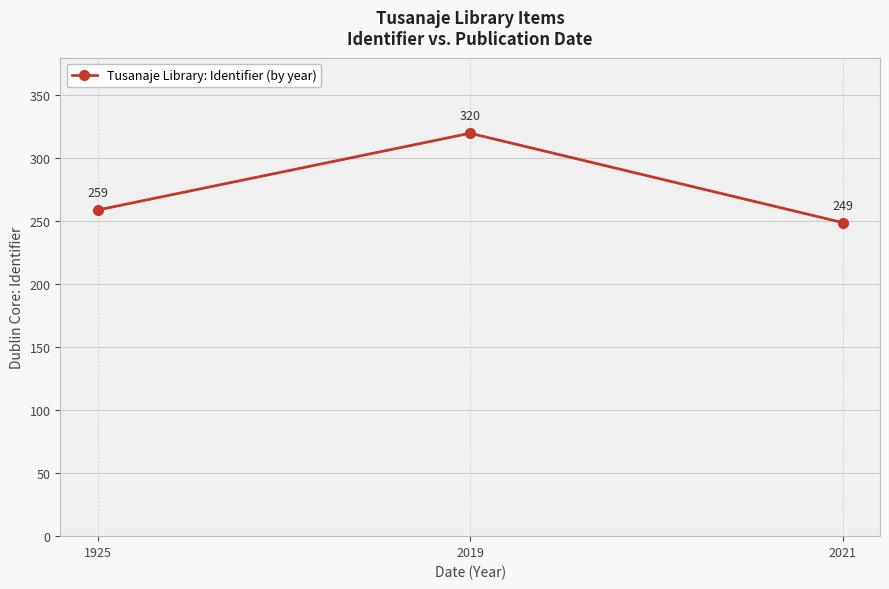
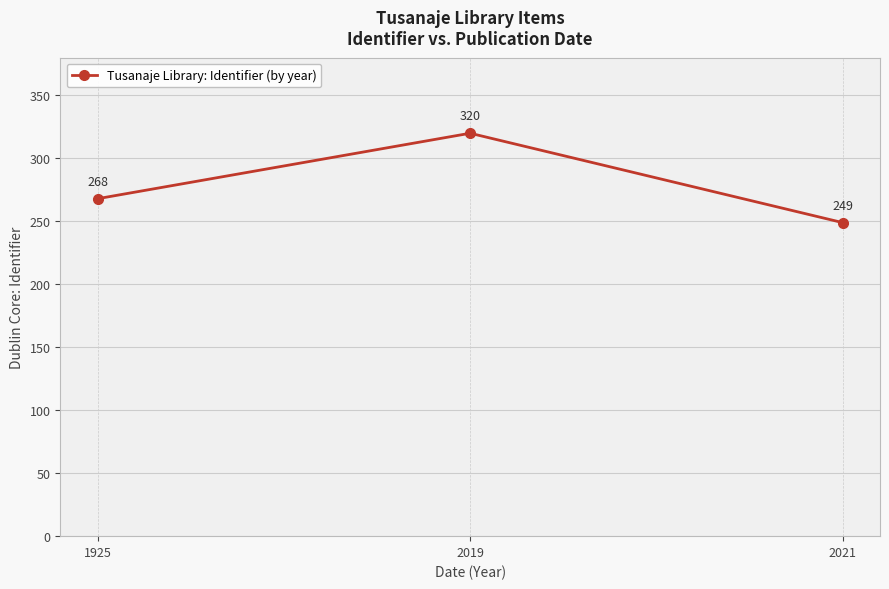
1925: 259 -> 268
